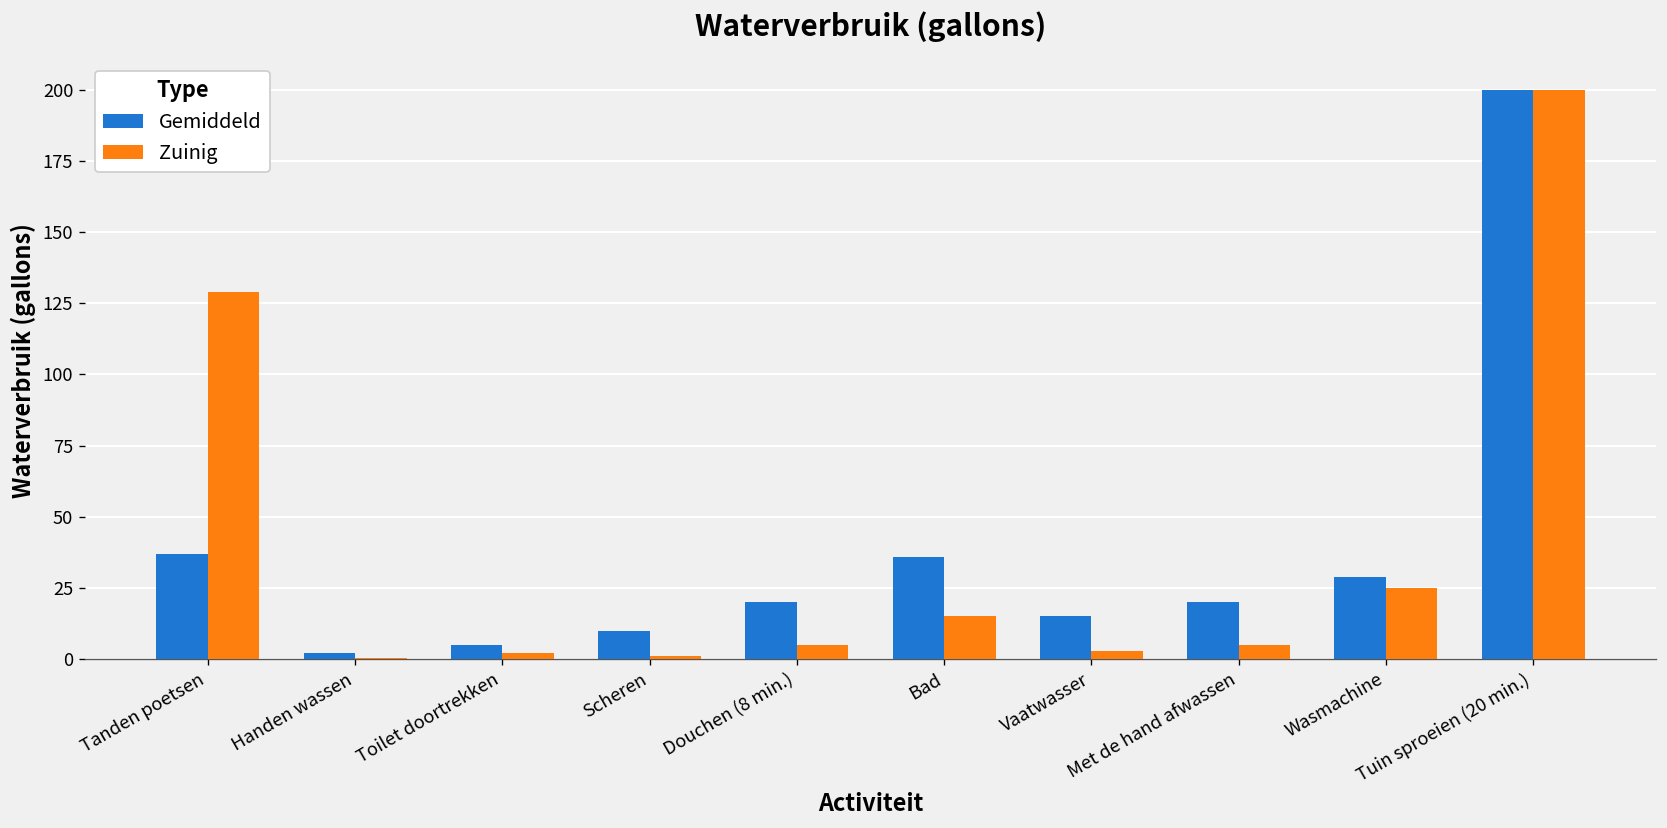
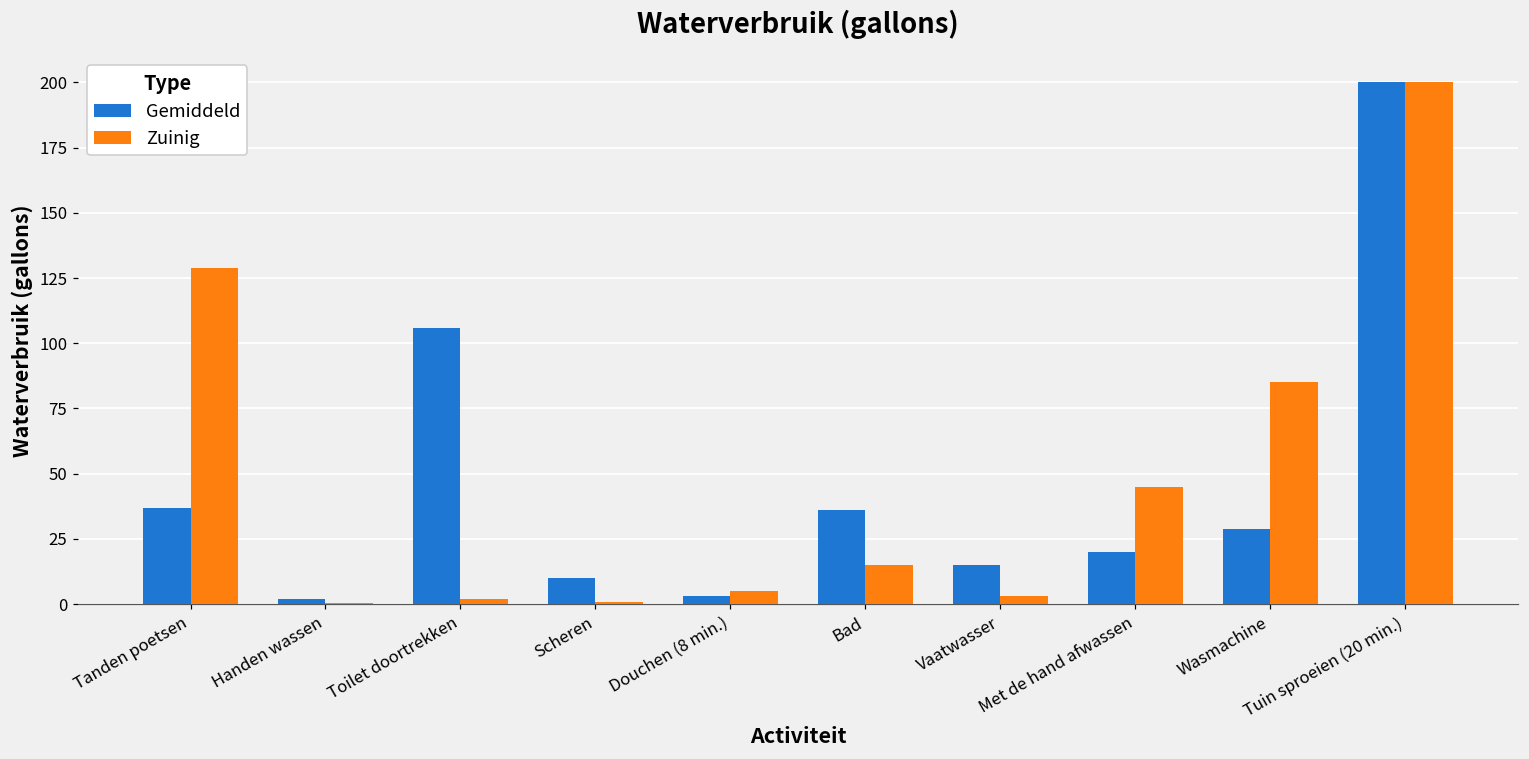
Gemiddeld, Toilet doortrekken: 5 -> 106
Gemiddeld, Douchen (8 min.): 20 -> 3
Zuinig, Met de hand afwassen: 5 -> 45
Zuinig, Wasmachine: 25 -> 85
